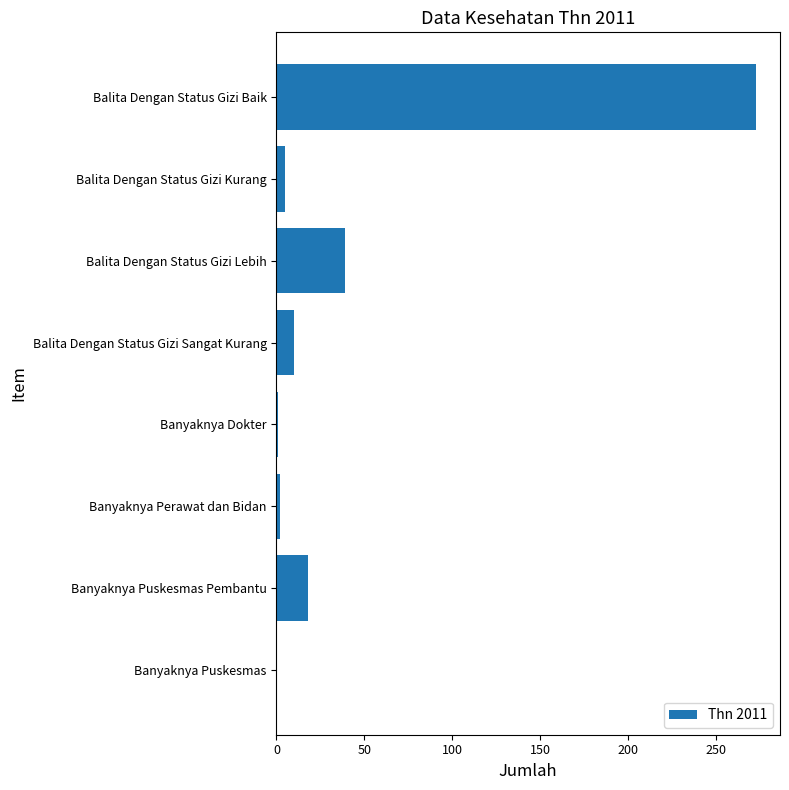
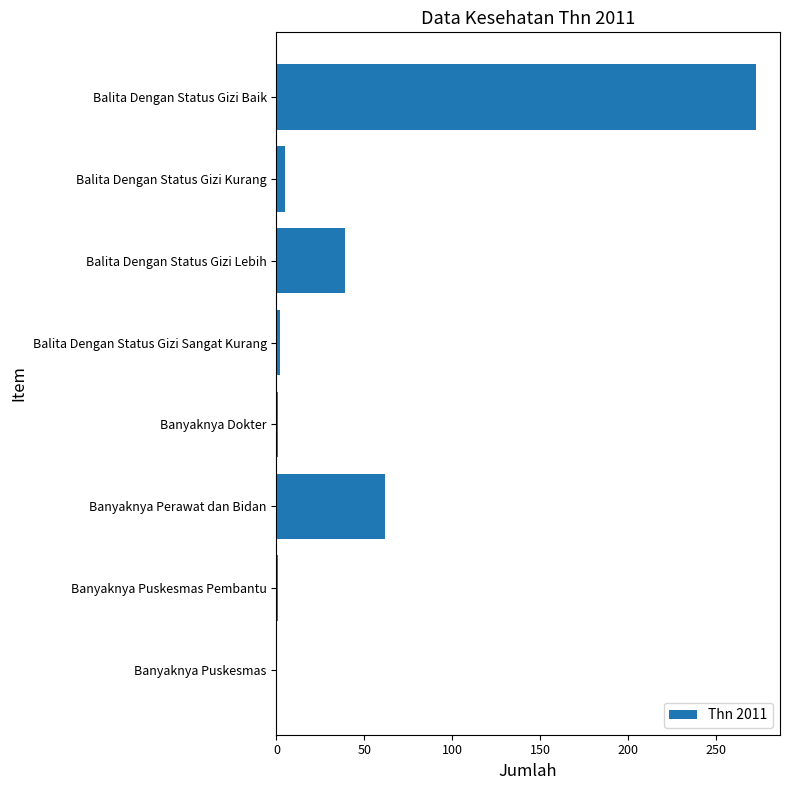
Balita Dengan Status Gizi Sangat Kurang: 10 -> 2
Banyaknya Perawat dan Bidan: 2 -> 62
Banyaknya Puskesmas Pembantu: 18 -> 1
